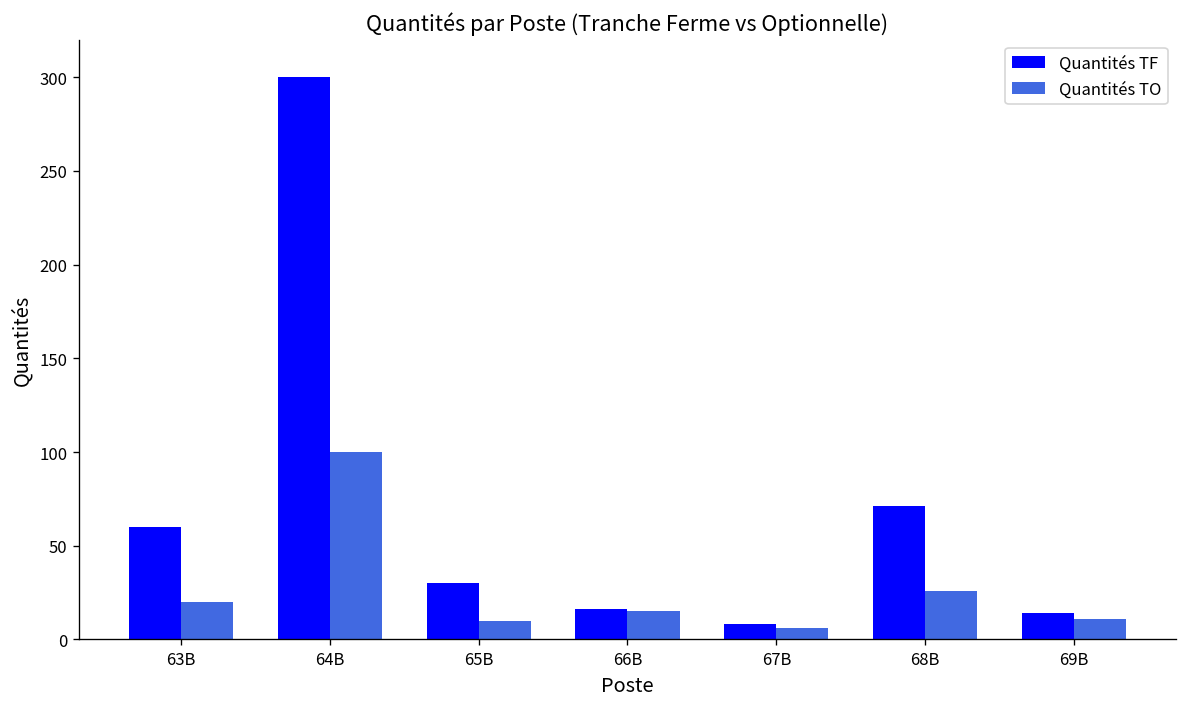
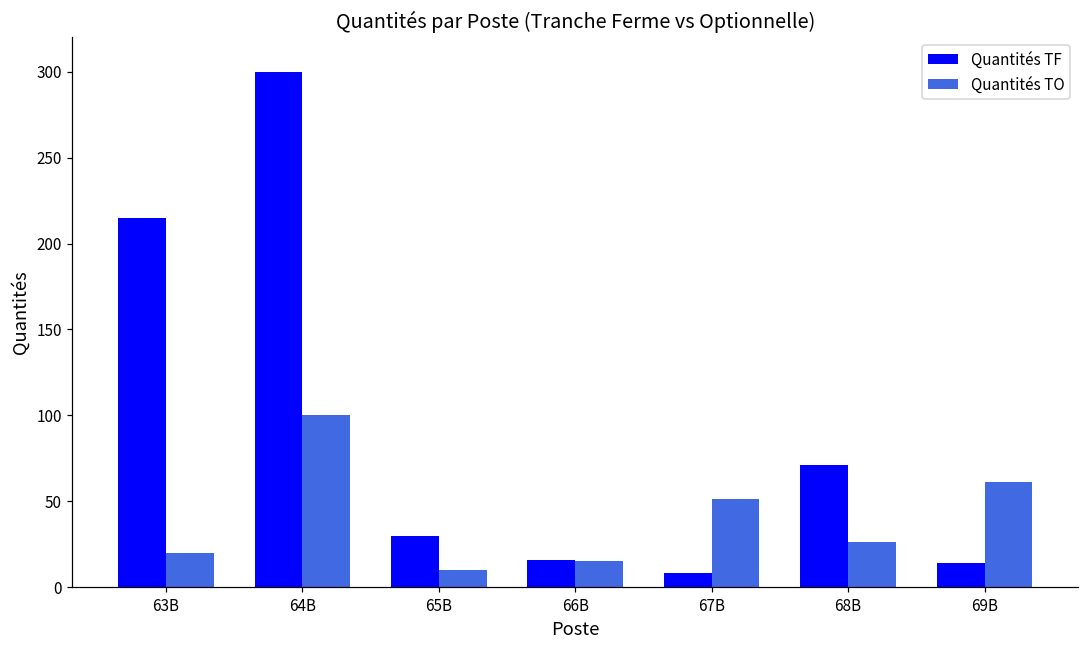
Quantités TF, 63B: 60 -> 215
Quantités TO, 67B: 6 -> 51
Quantités TO, 69B: 11 -> 61
